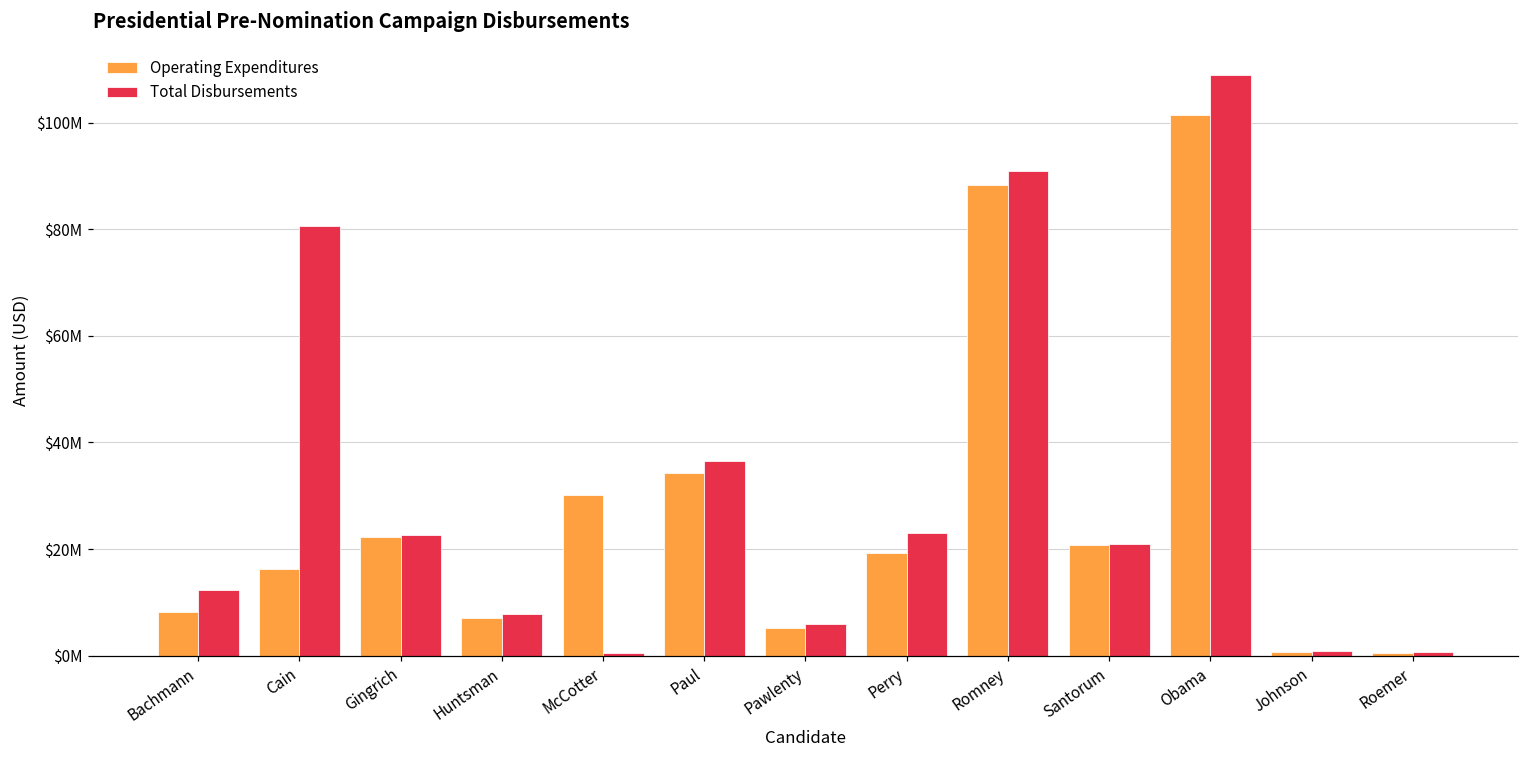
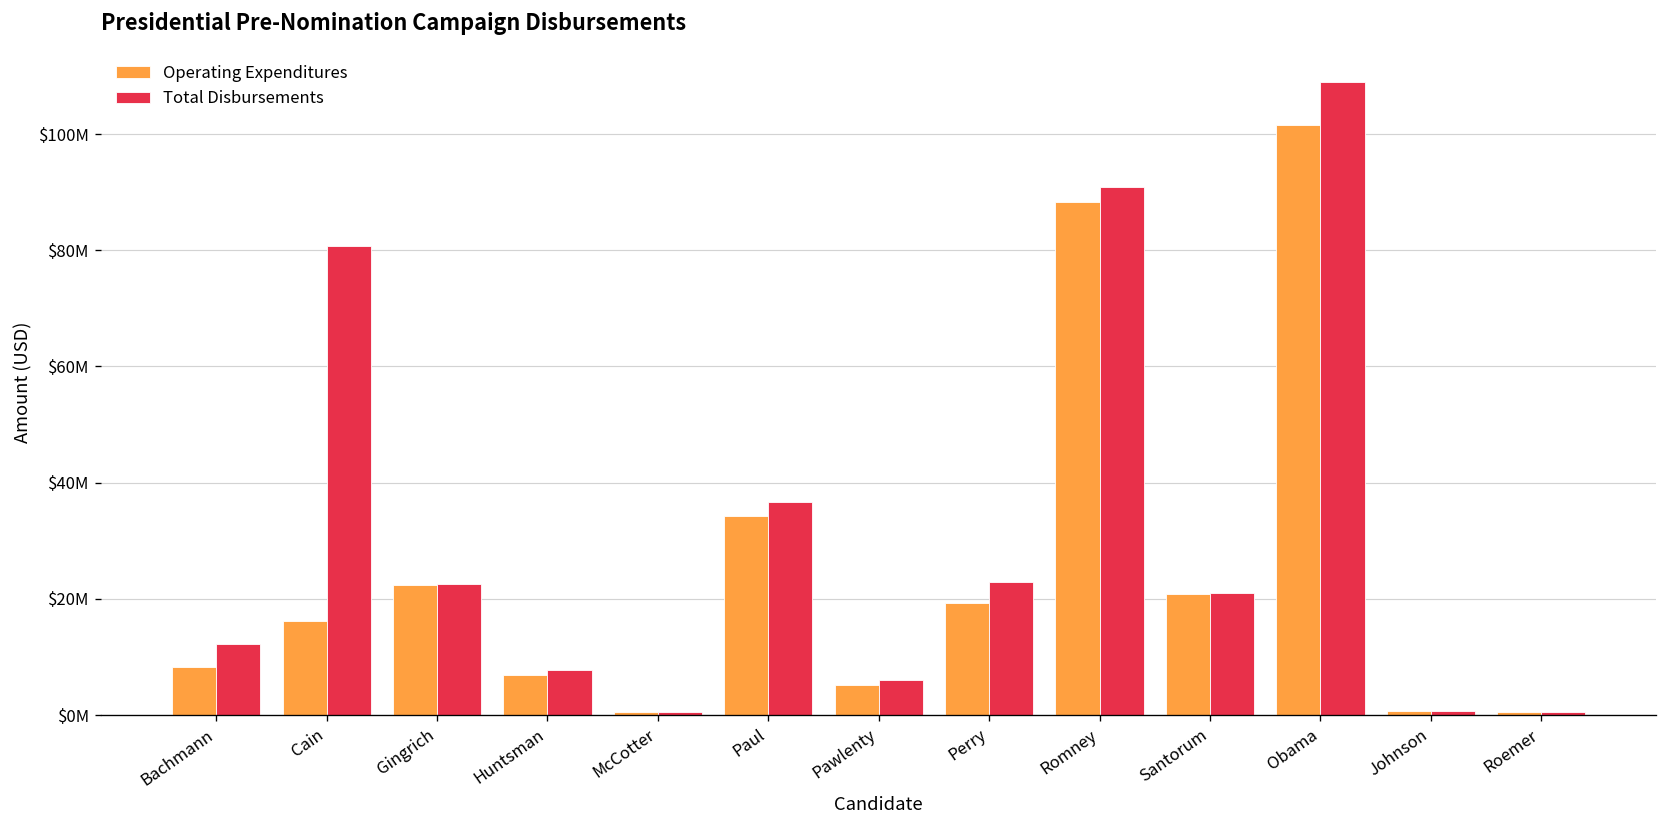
Operating Expenditures, McCotter: $30000000 -> $1000000
